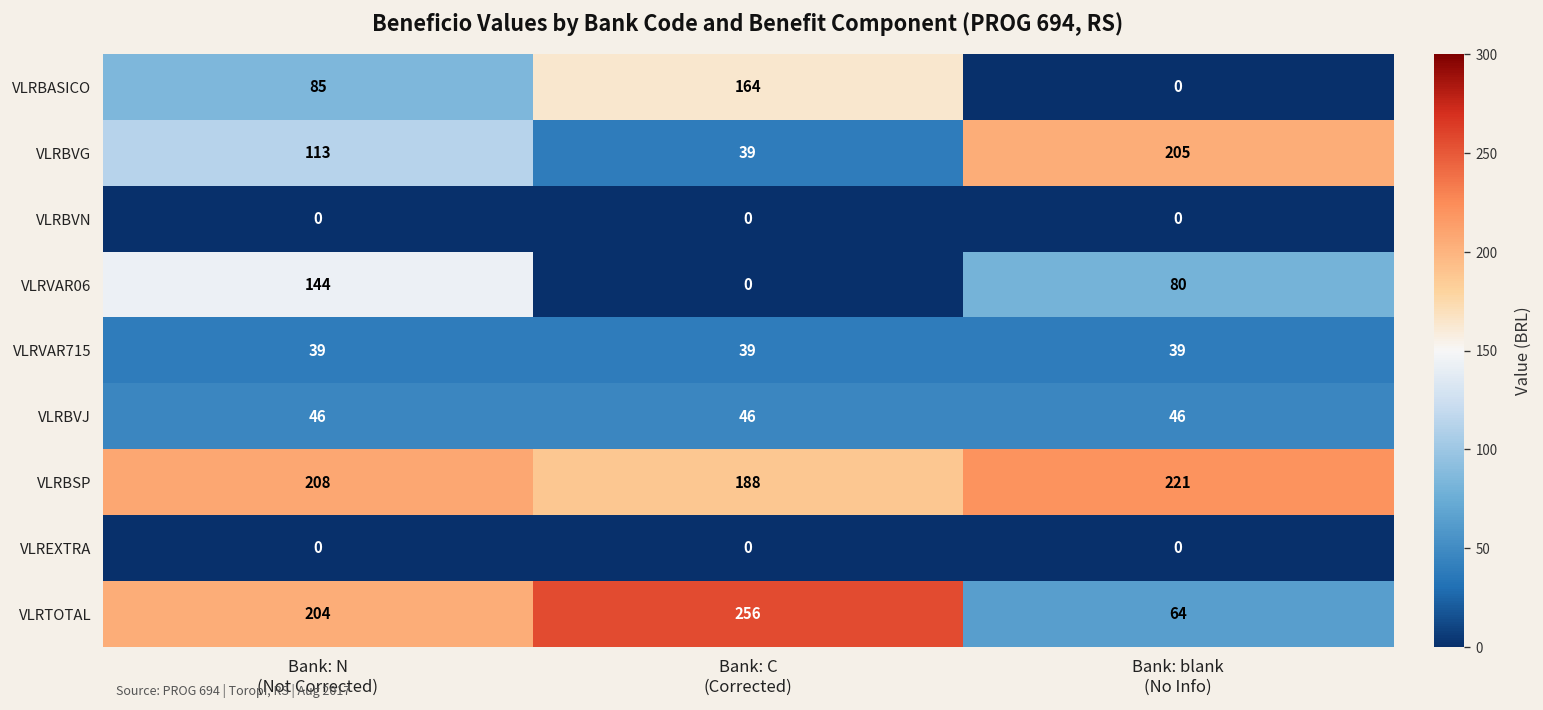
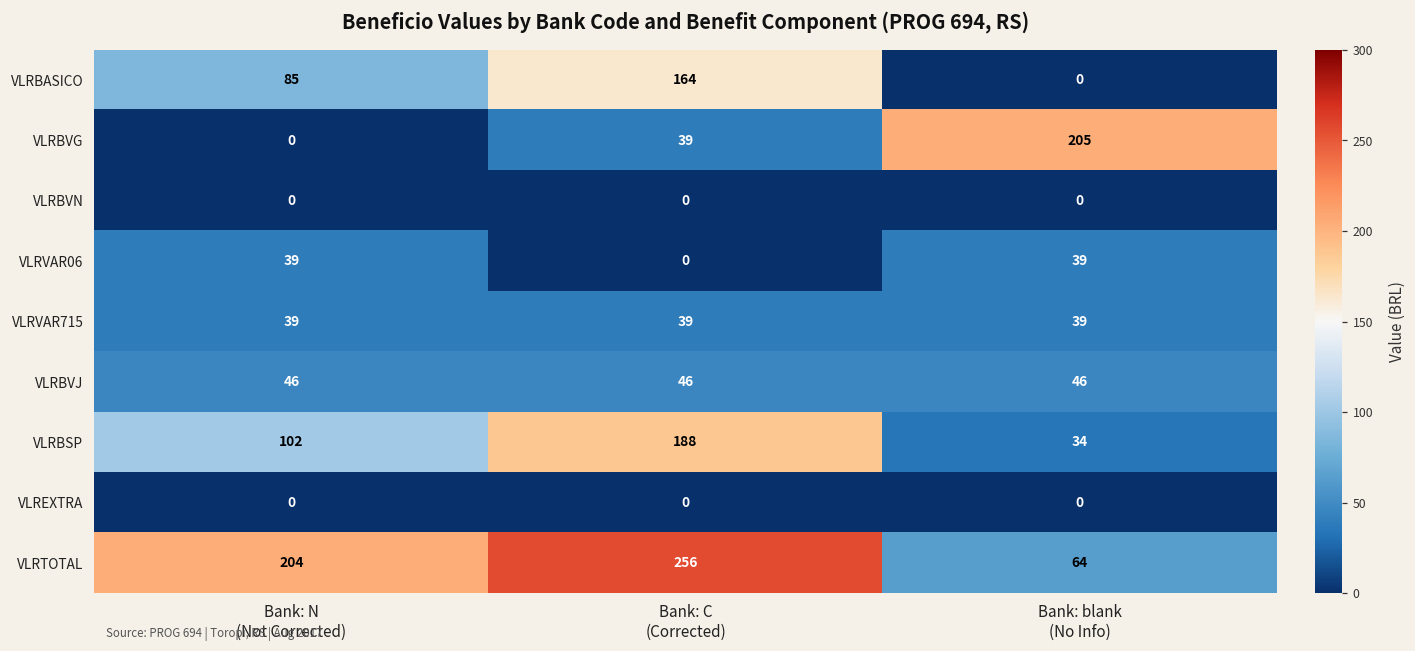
VLRBVG, Bank: N (Not Corrected): 113 -> 0
VLRVAR06, Bank: N (Not Corrected): 144 -> 39
VLRVAR06, Bank: blank (No Info): 80 -> 39
VLRBSP, Bank: N (Not Corrected): 208 -> 102
VLRBSP, Bank: blank (No Info): 221 -> 34
